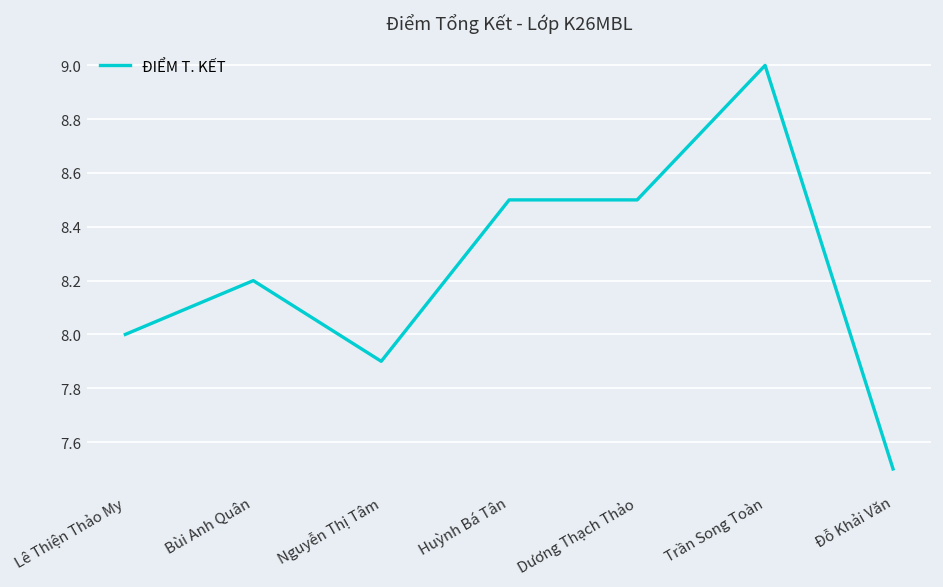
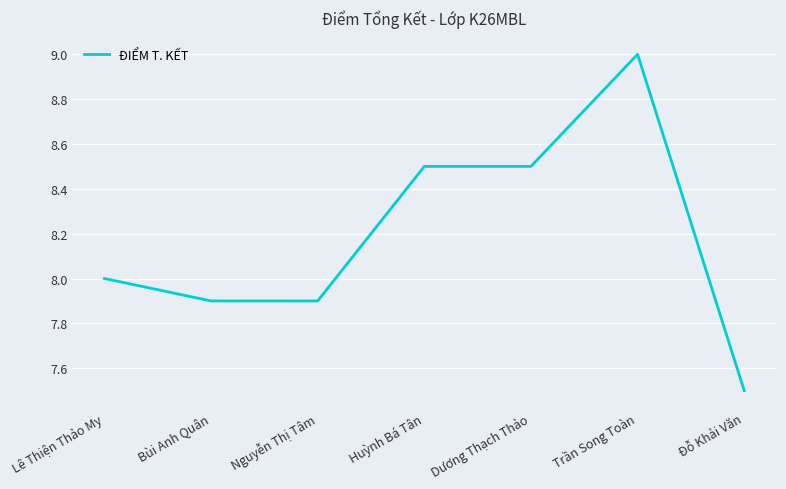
Bùi Anh Quân: 8.2 -> 7.9
